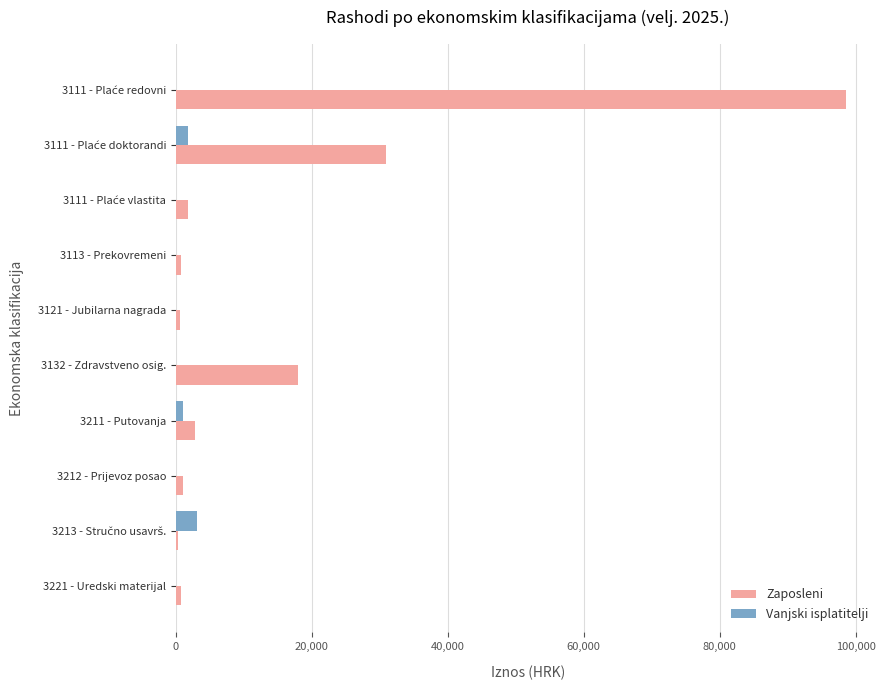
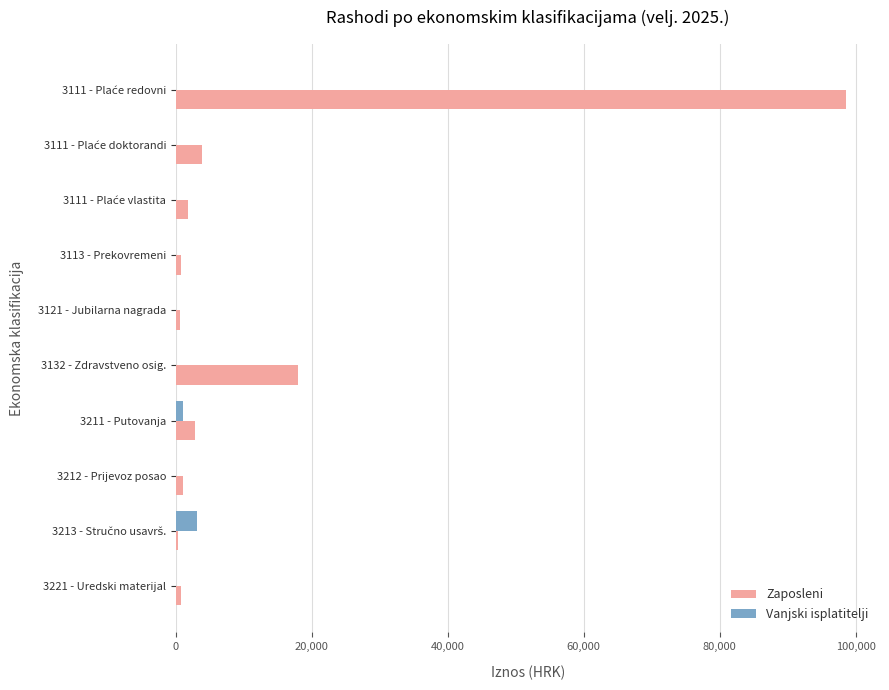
Vanjski isplatitelji, 3111 - Plaće doktorandi: 2,000 -> 0
Zaposleni, 3111 - Plaće doktorandi: 31,000 -> 4,000
